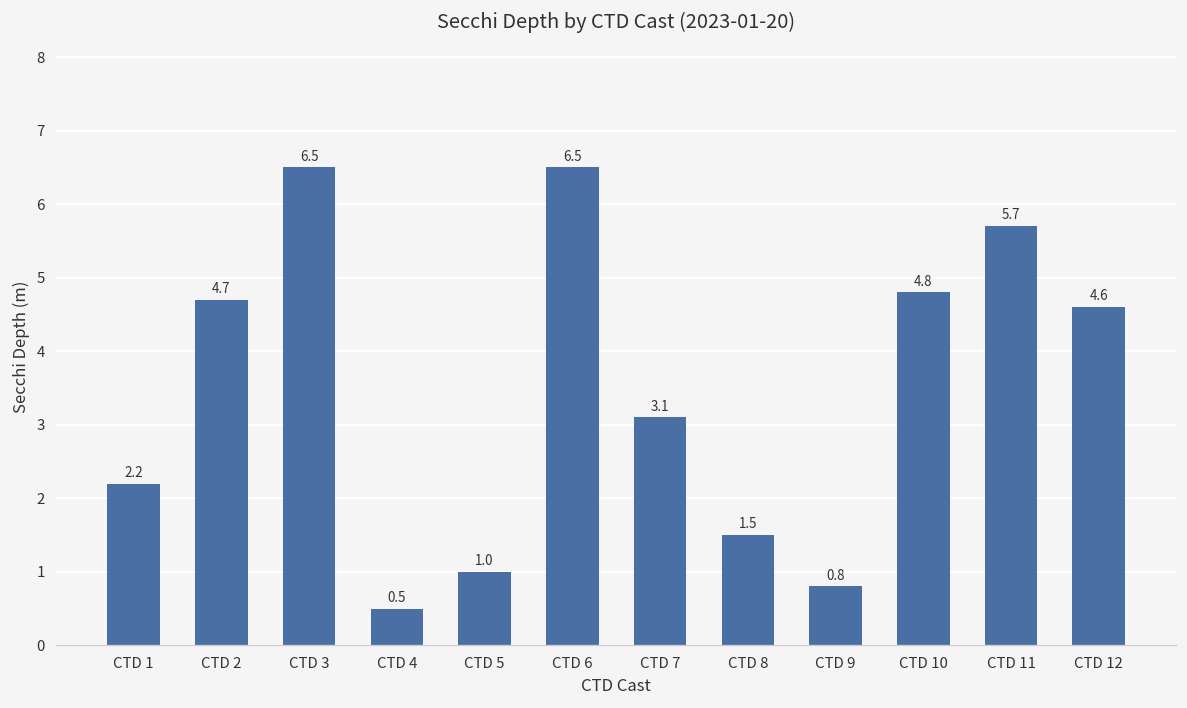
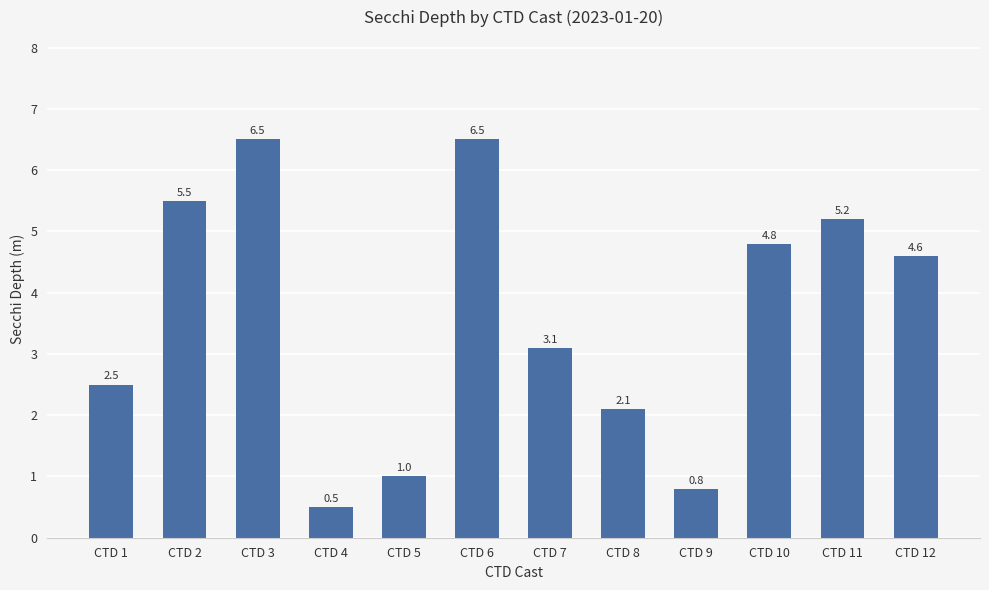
CTD 1: 2.2 -> 2.5
CTD 2: 4.7 -> 5.5
CTD 8: 1.5 -> 2.1
CTD 11: 5.7 -> 5.2
